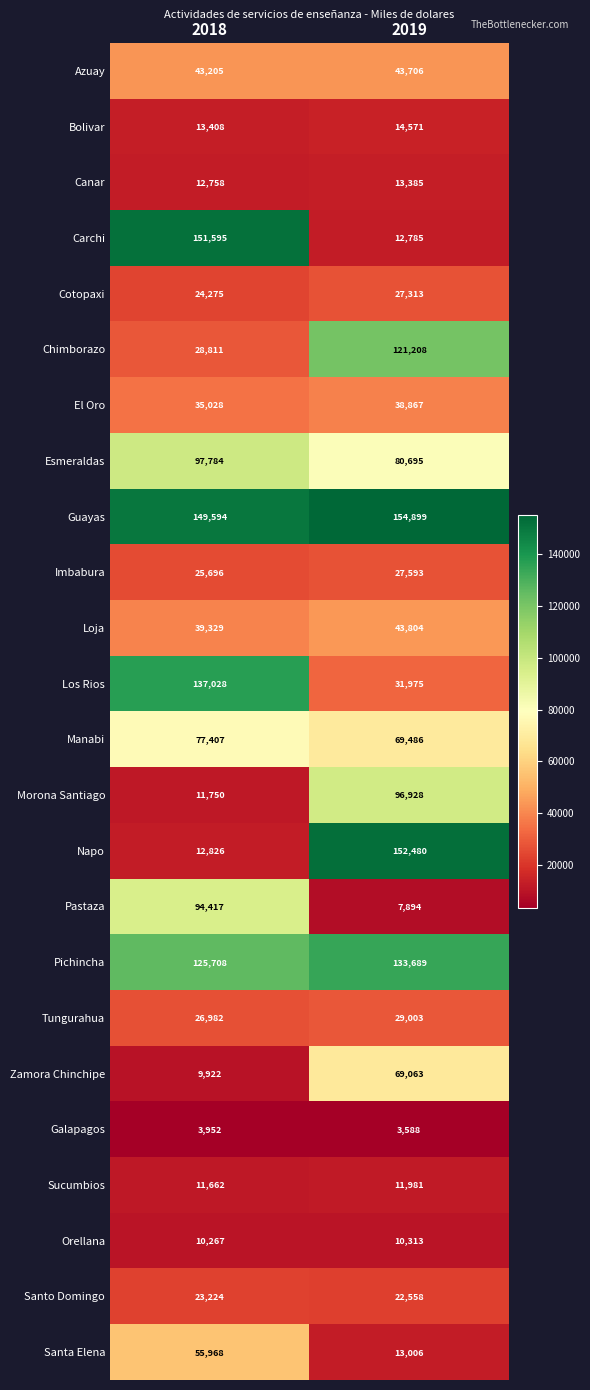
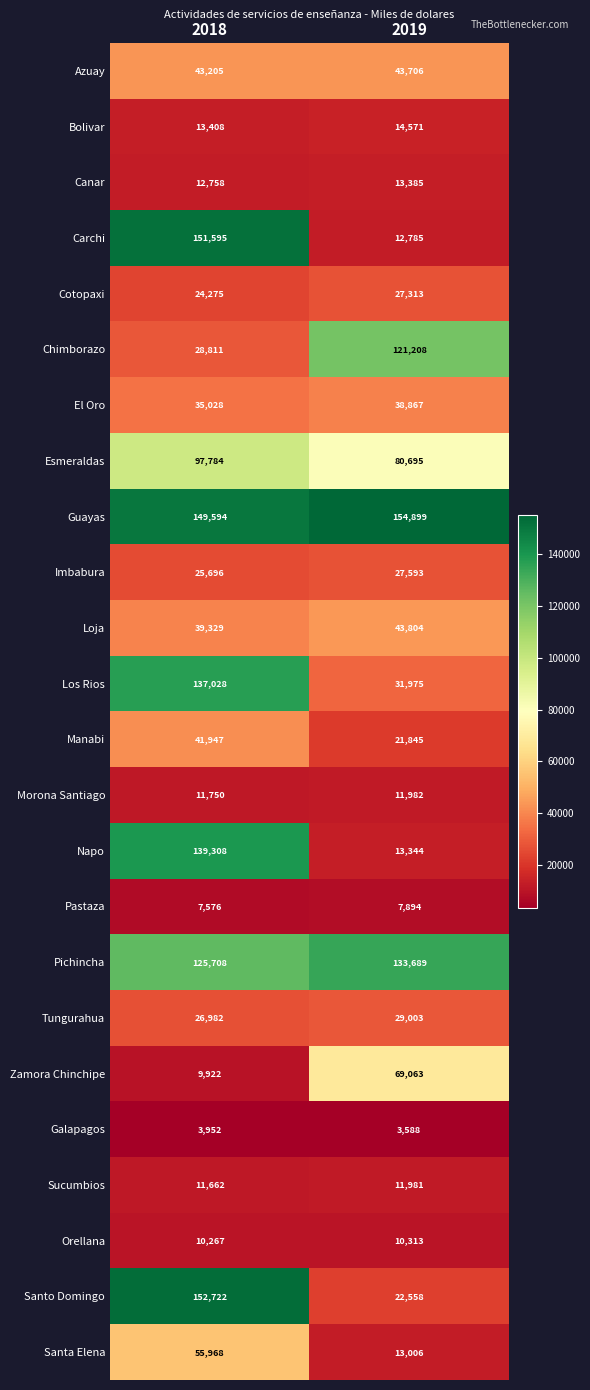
Manabi, 2018: 77,407 -> 41,947
Manabi, 2019: 69,486 -> 21,845
Morona Santiago, 2019: 96,928 -> 11,982
Napo, 2018: 12,826 -> 139,308
Napo, 2019: 152,480 -> 13,344
Pastaza, 2018: 94,417 -> 7,576
Santo Domingo, 2018: 23,224 -> 152,722
